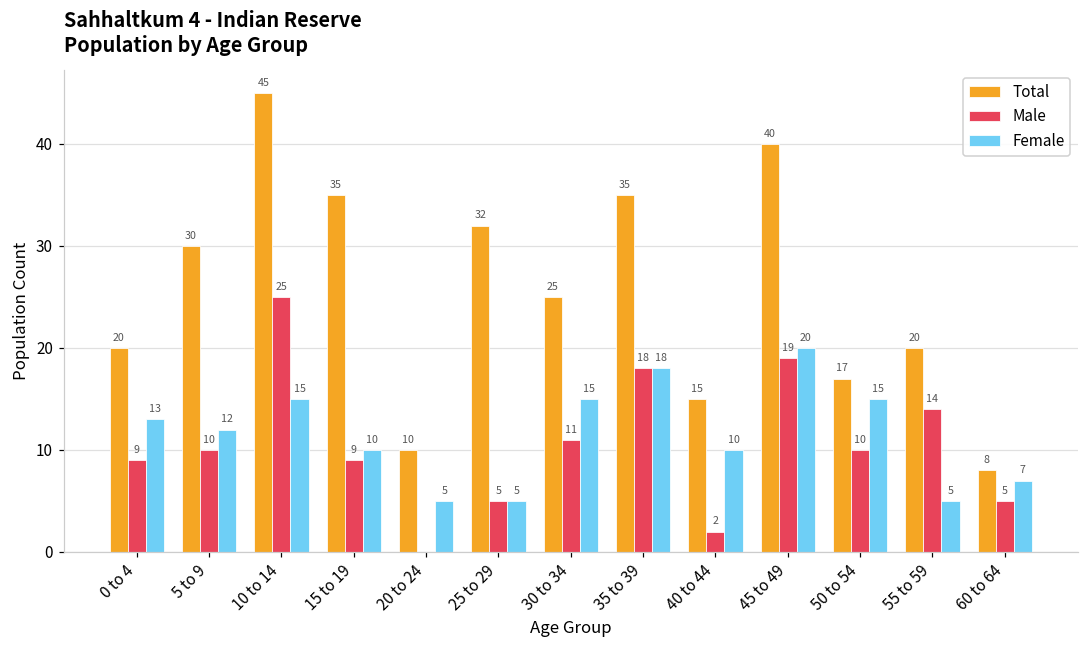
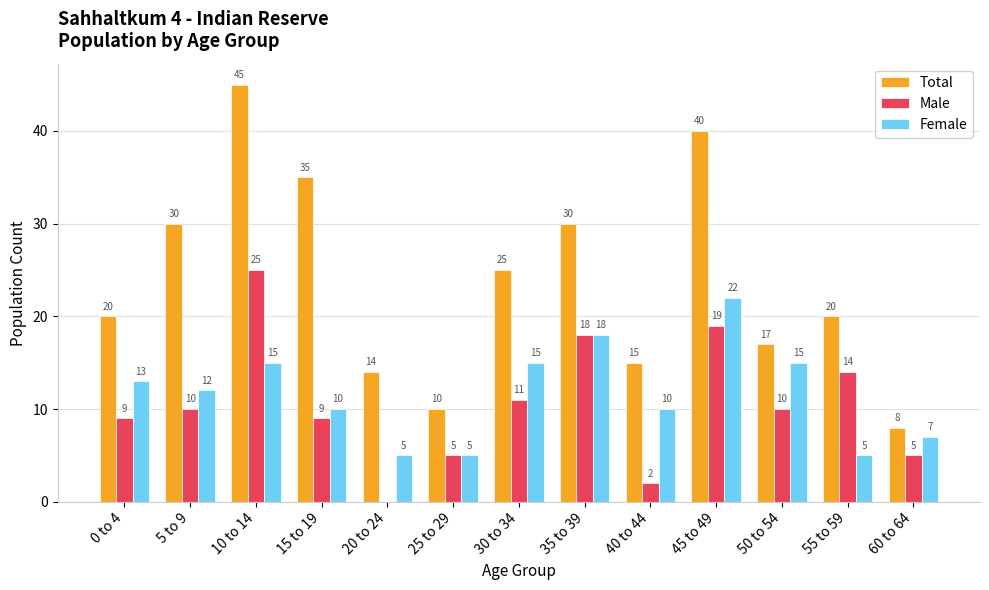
Total, 20 to 24: 10 -> 14
Total, 25 to 29: 32 -> 10
Total, 35 to 39: 35 -> 30
Female, 45 to 49: 20 -> 22
